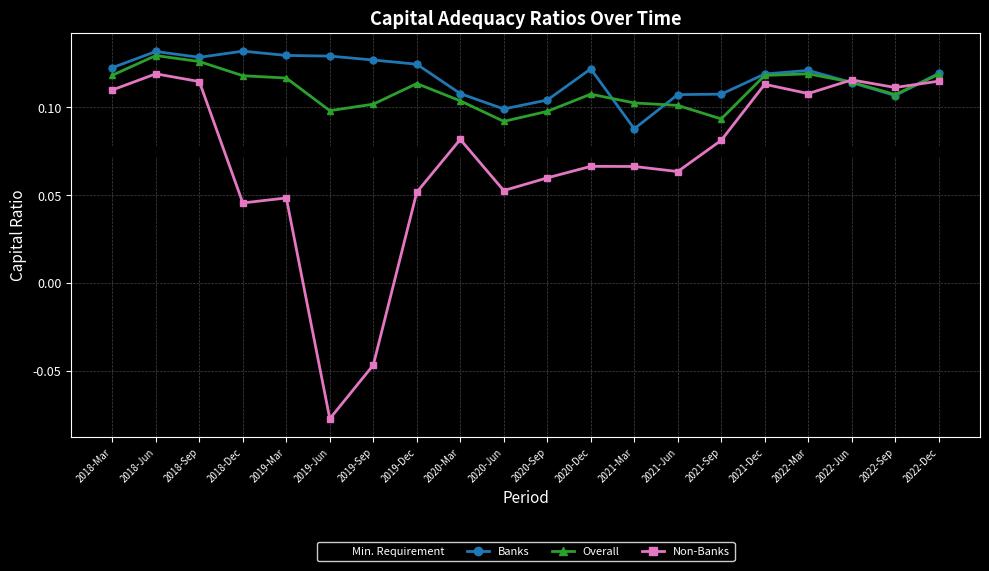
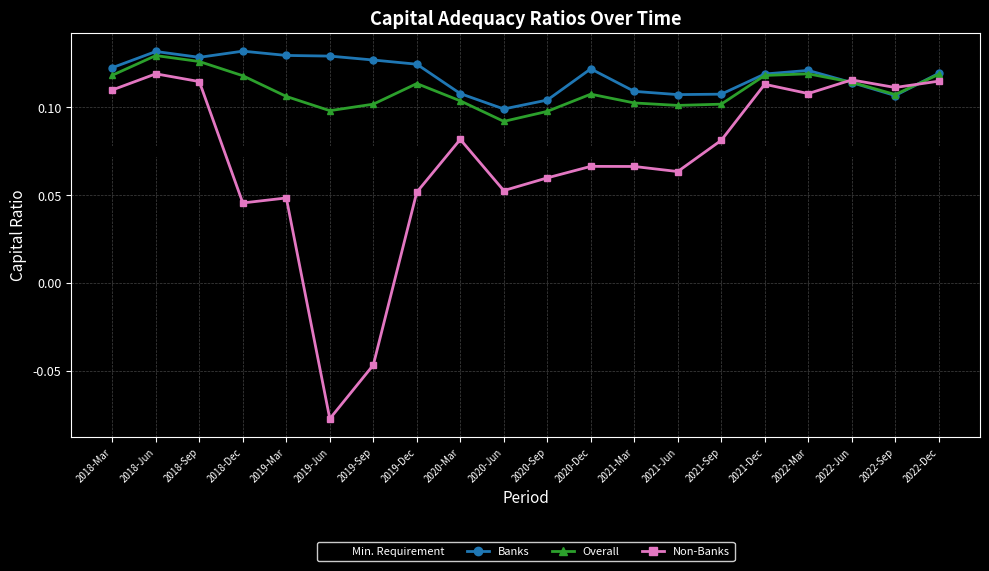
Overall, 2019-Mar: 0.117 -> 0.106
Banks, 2021-Mar: 0.088 -> 0.109
Overall, 2021-Sep: 0.093 -> 0.102
